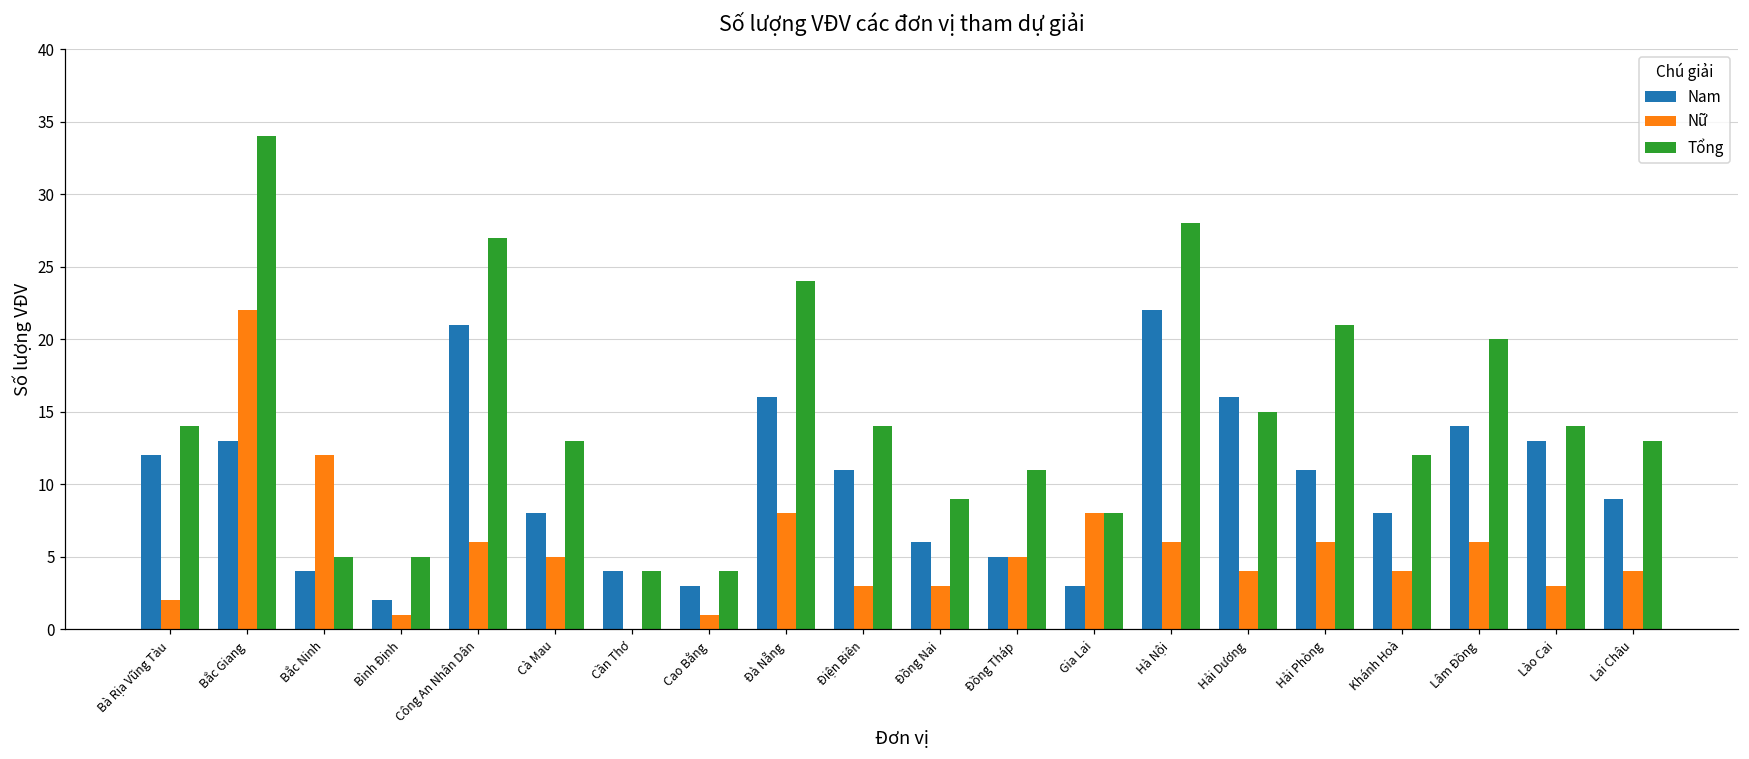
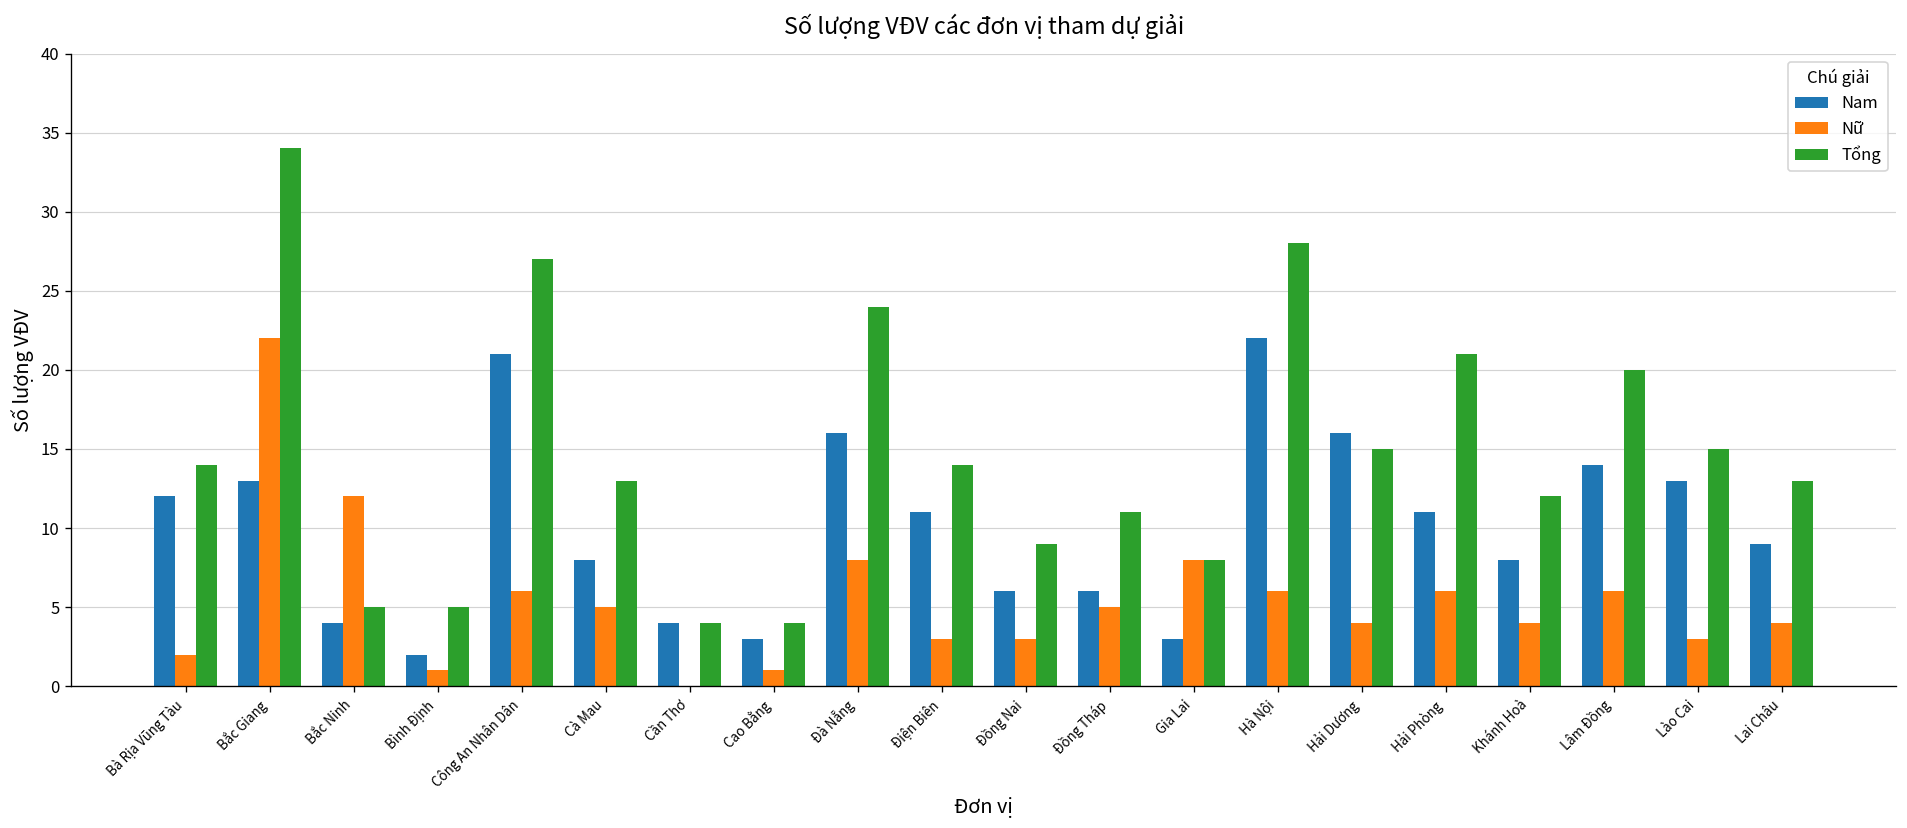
Nam, Đồng Tháp: 5 -> 6
Tổng, Lào Cai: 14 -> 15
